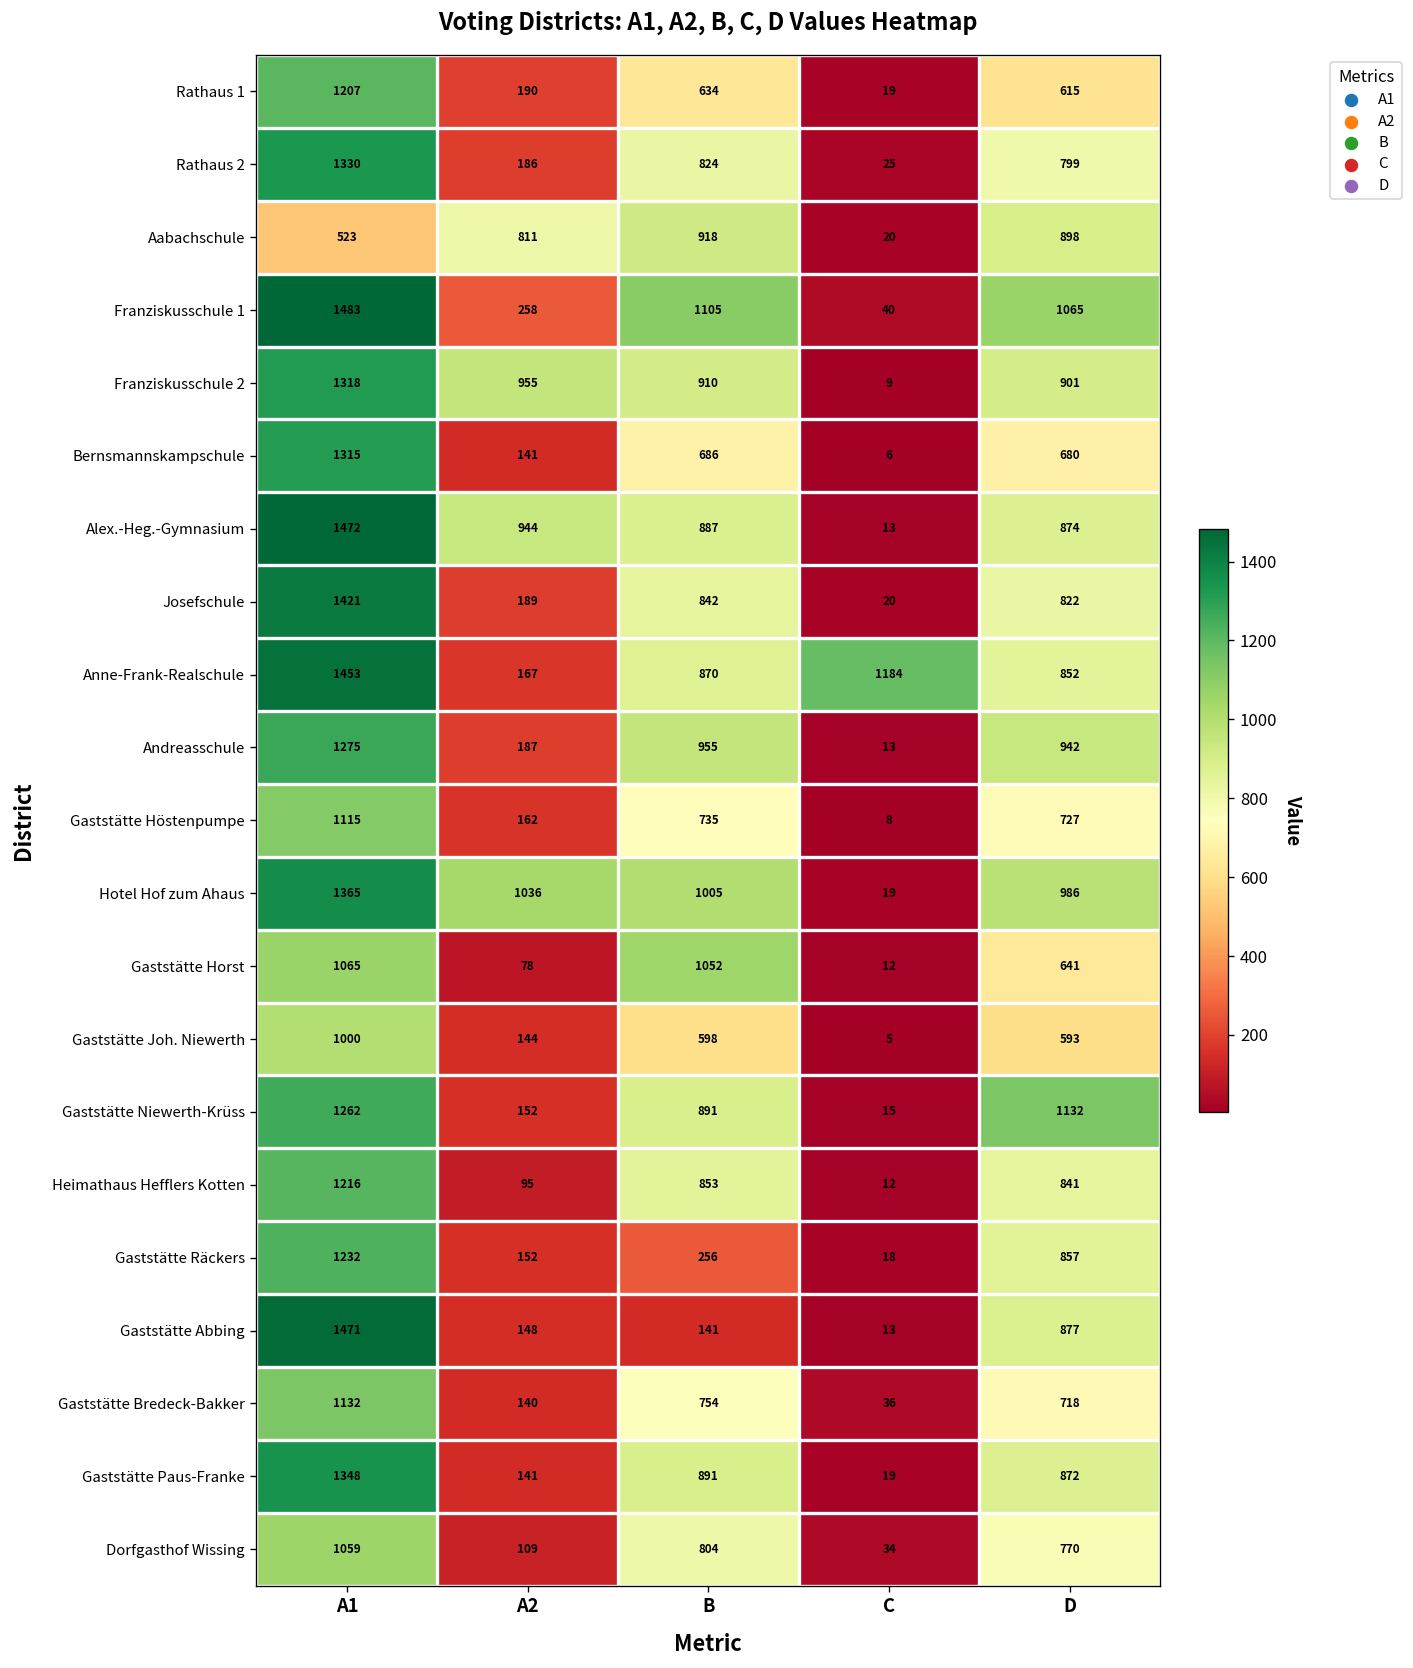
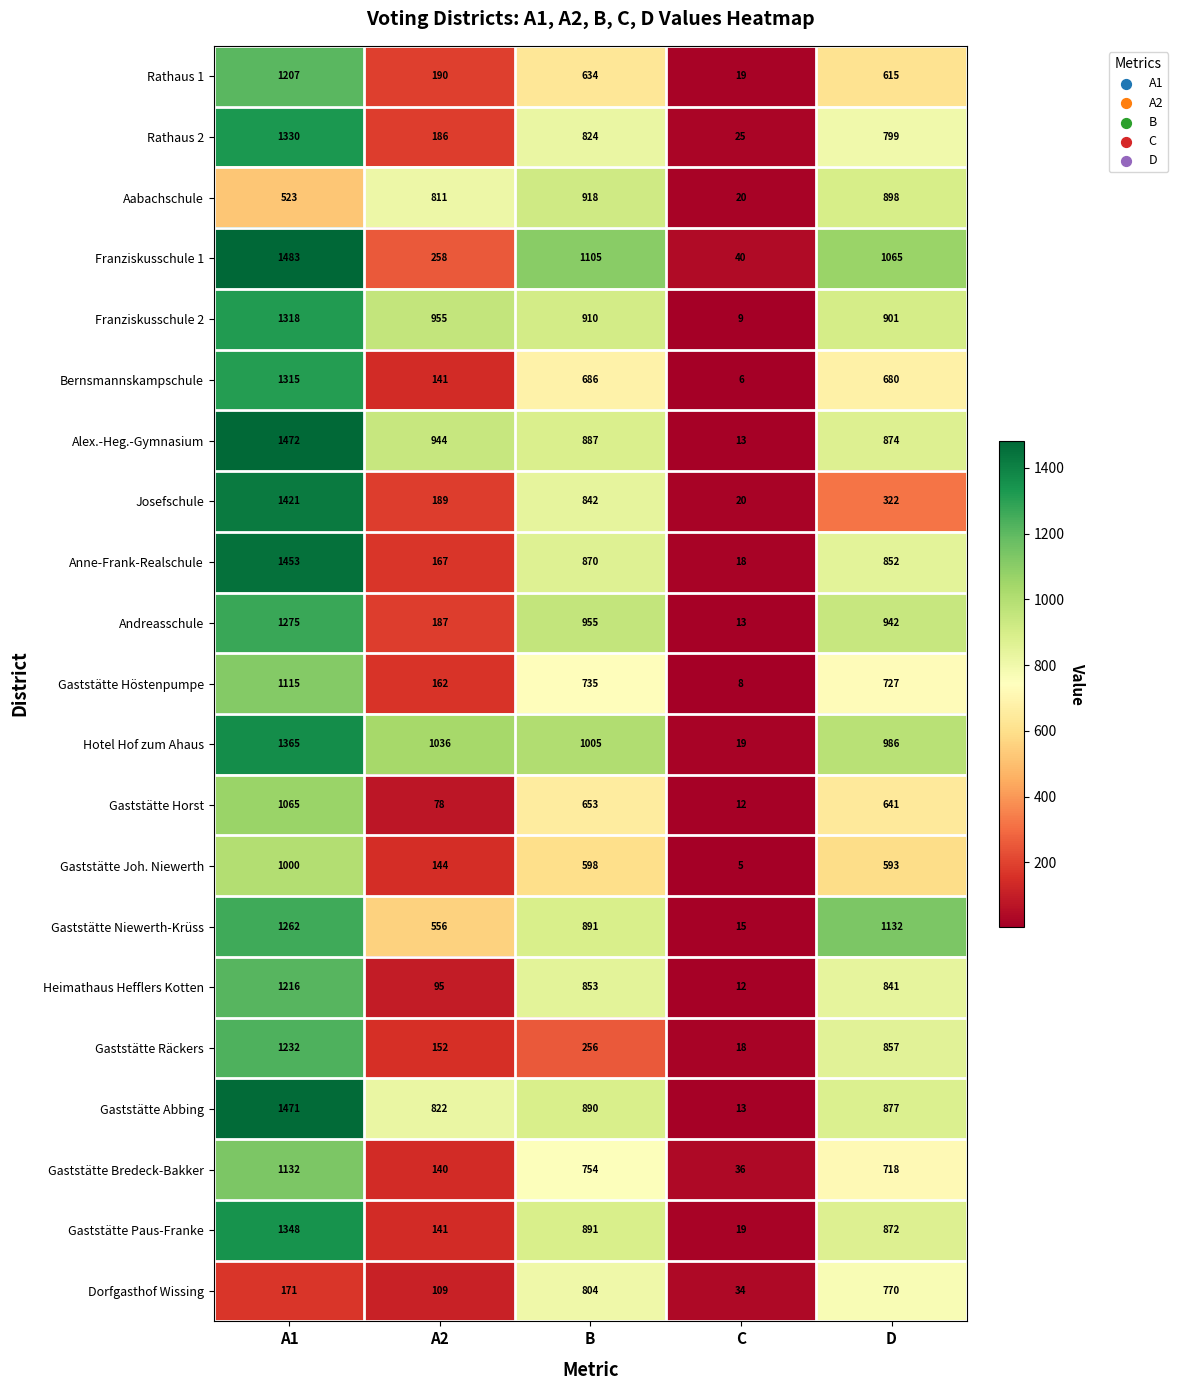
Josefschule, D: 822 -> 322
Anne-Frank-Realschule, C: 1184 -> 18
Gaststätte Horst, B: 1052 -> 653
Gaststätte Niewerth-Krüss, A2: 152 -> 556
Gaststätte Abbing, A2: 148 -> 822
Gaststätte Abbing, B: 141 -> 890
Dorfgasthof Wissing, A1: 1059 -> 171
